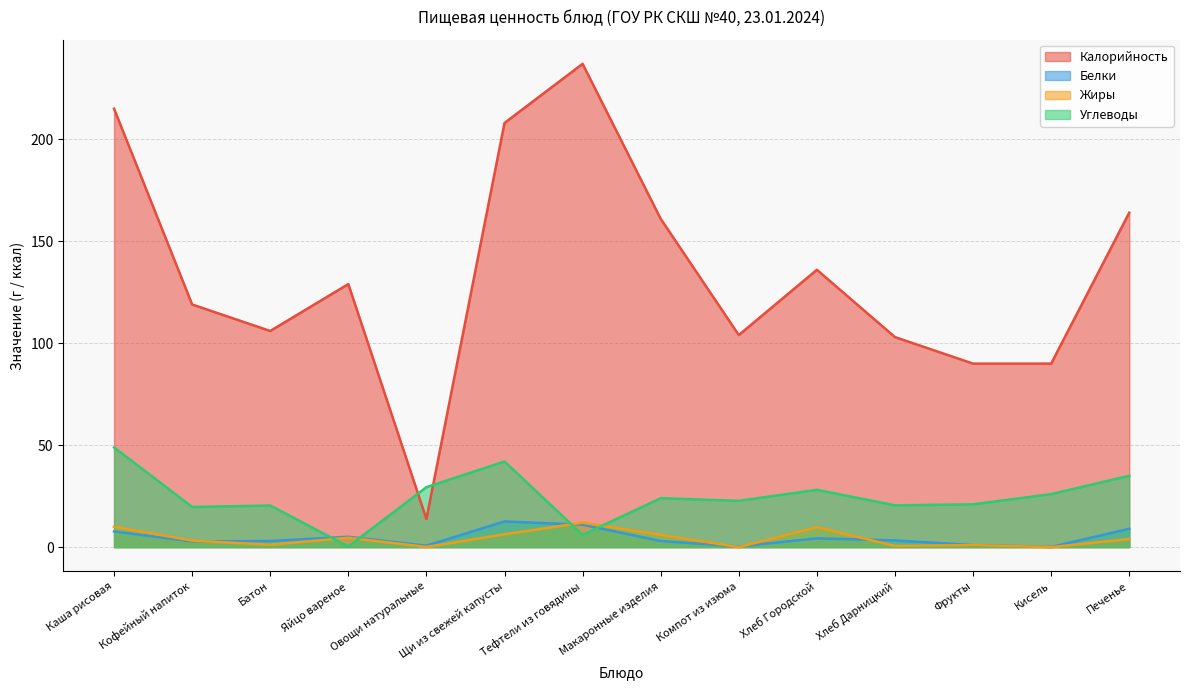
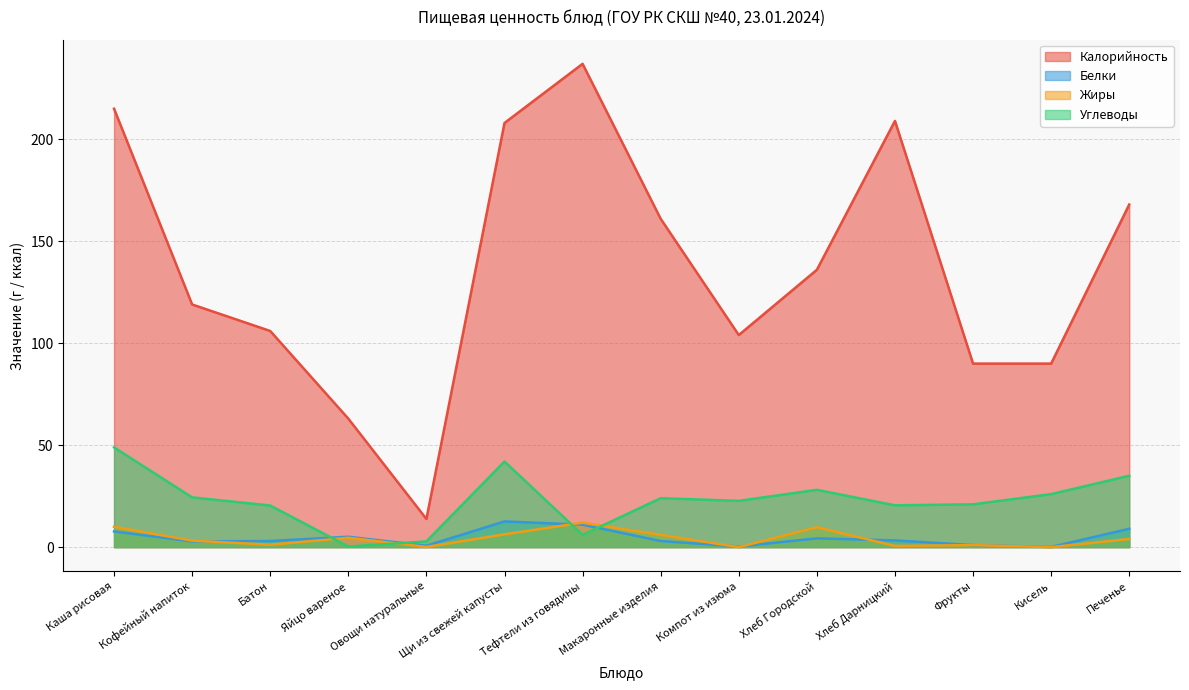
Углеводы, Кофейный напиток: 20 -> 24
Калорийность, Яйцо вареное: 129 -> 63
Углеводы, Овощи натуральные: 29 -> 3
Калорийность, Хлеб Дарницкий: 103 -> 209
Калорийность, Печенье: 164 -> 168
